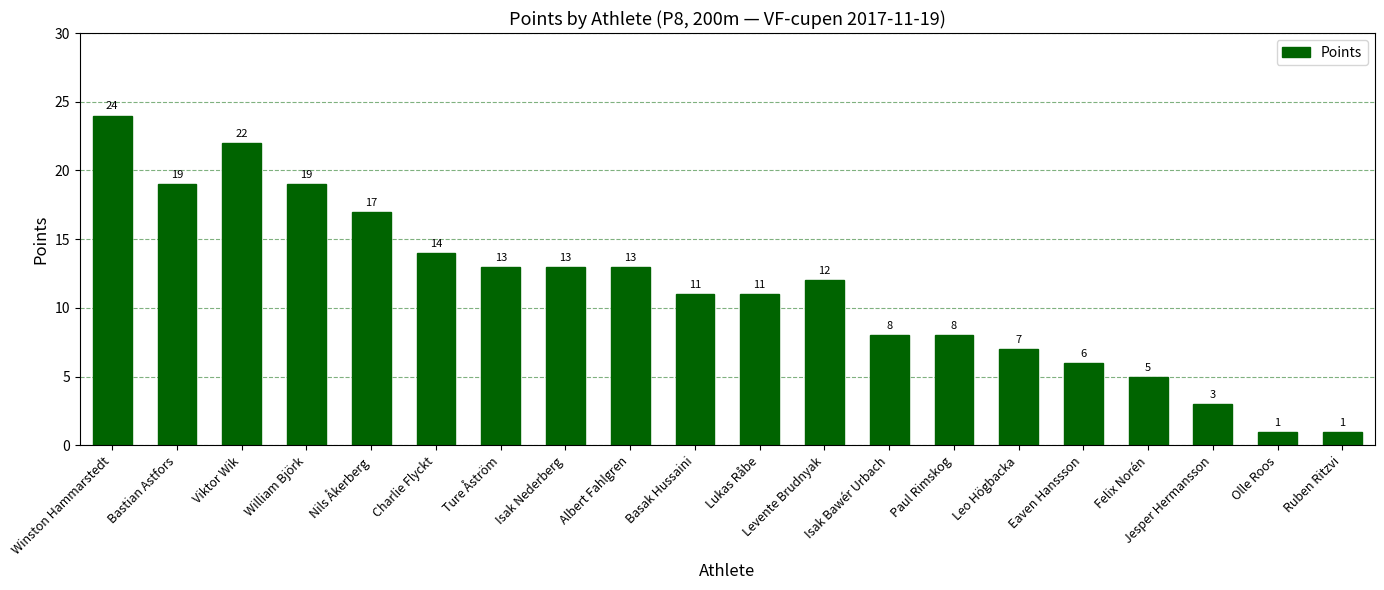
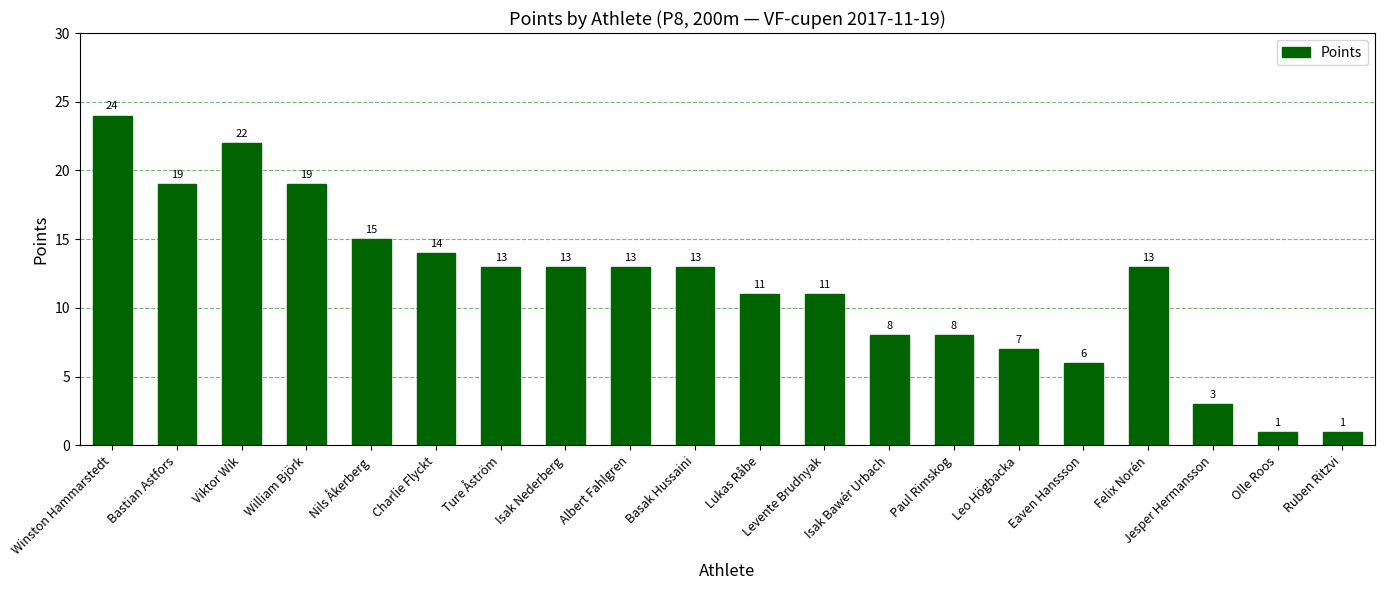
Nils Åkerberg: 17 -> 15
Basak Hussaini: 11 -> 13
Levente Brudnyak: 12 -> 11
Felix Norén: 5 -> 13
